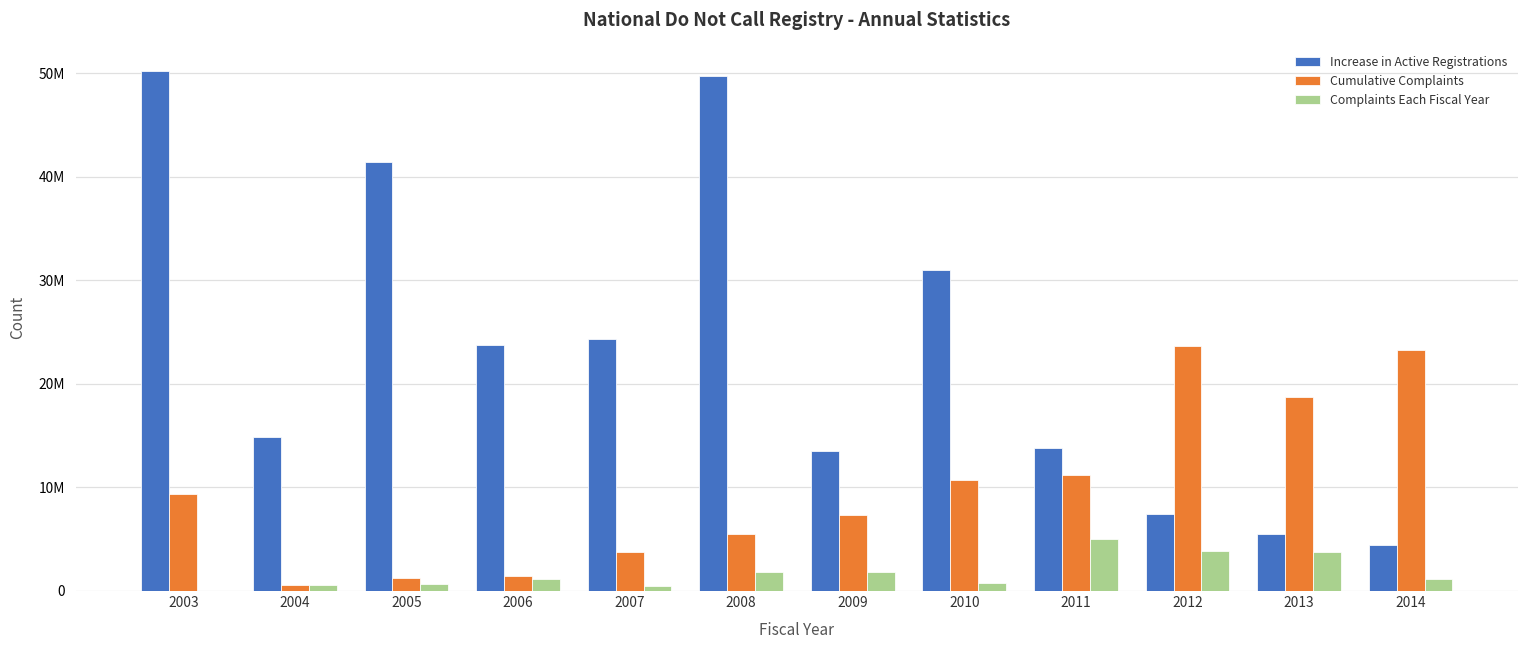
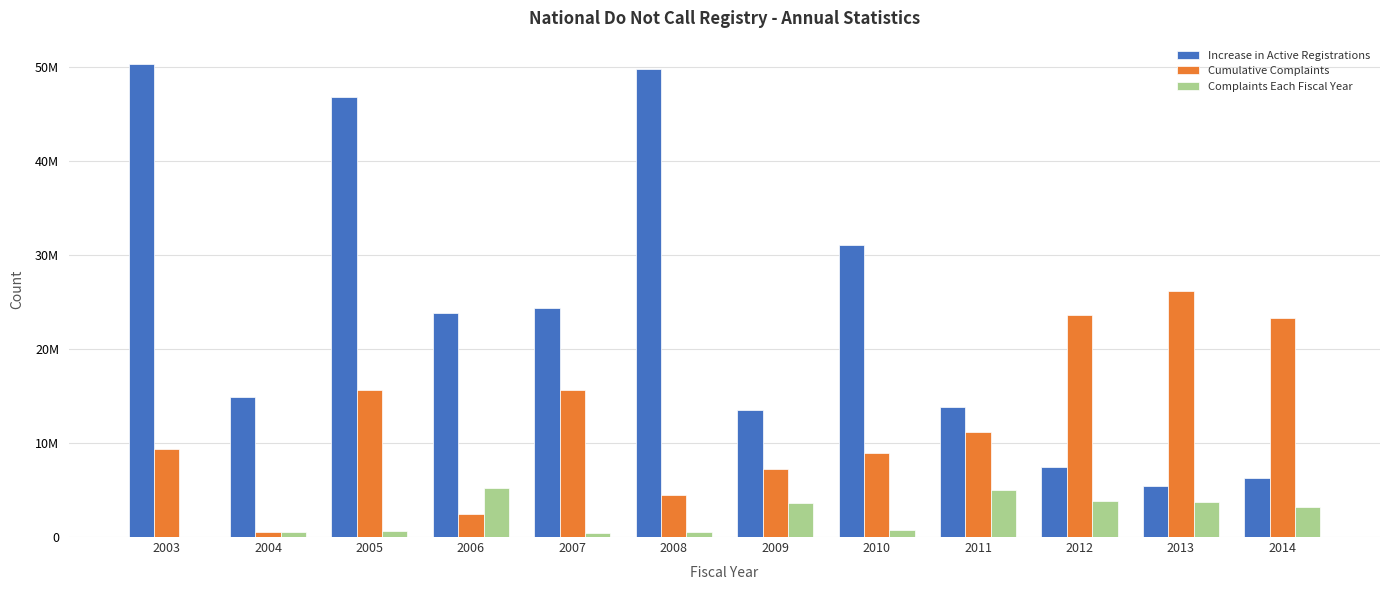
Increase in Active Registrations, 2005: 41000000 -> 47000000
Cumulative Complaints, 2005: 1000000 -> 16000000
Cumulative Complaints, 2006: 1000000 -> 2000000
Complaints Each Fiscal Year, 2006: 1000000 -> 5000000
Cumulative Complaints, 2007: 4000000 -> 16000000
Cumulative Complaints, 2008: 5000000 -> 4000000
Complaints Each Fiscal Year, 2008: 2000000 -> 0
Complaints Each Fiscal Year, 2009: 2000000 -> 4000000
Cumulative Complaints, 2010: 11000000 -> 9000000
Cumulative Complaints, 2013: 19000000 -> 26000000
Increase in Active Registrations, 2014: 4000000 -> 6000000
Complaints Each Fiscal Year, 2014: 1000000 -> 3000000
